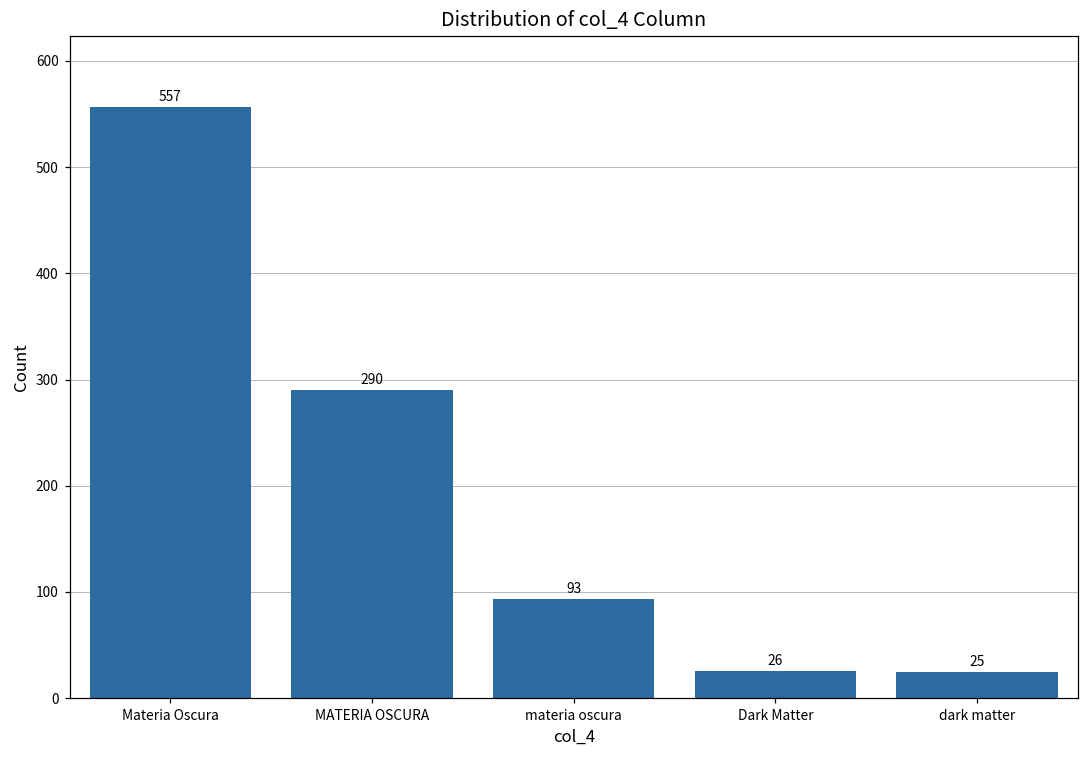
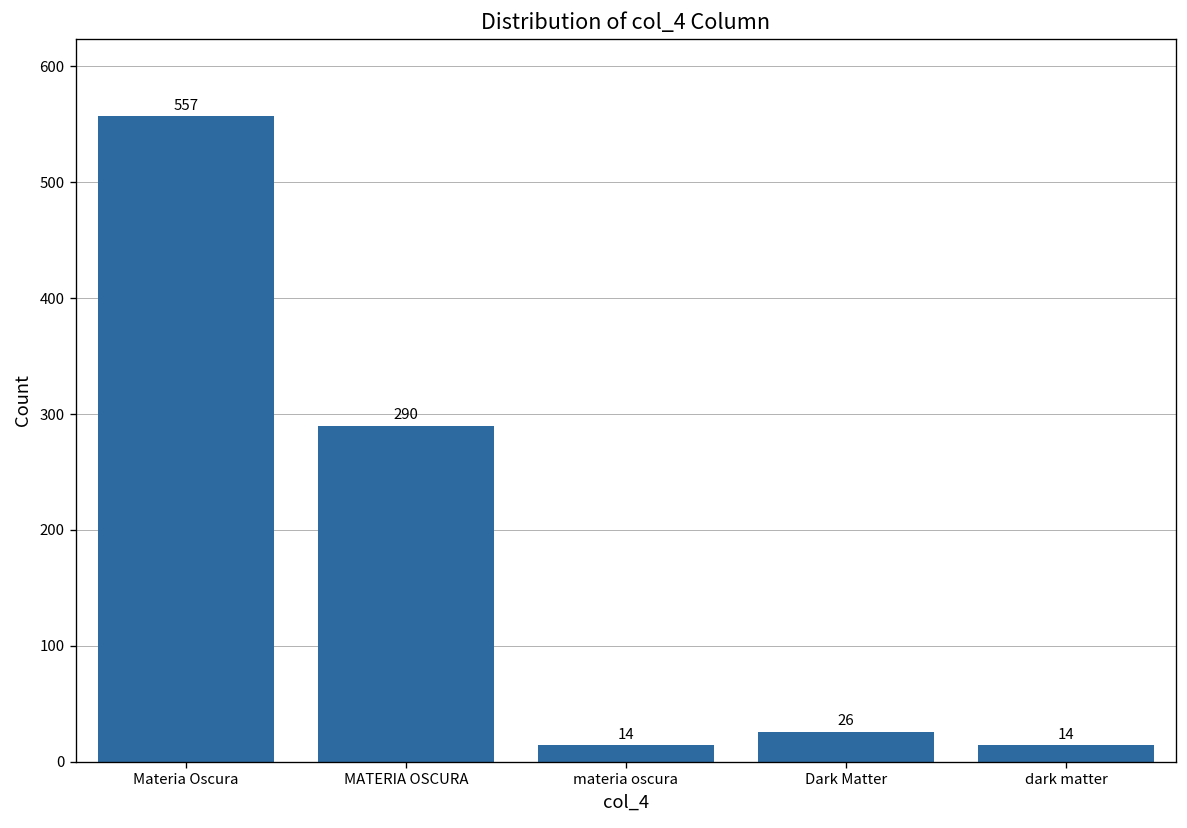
materia oscura: 93 -> 14
dark matter: 25 -> 14
